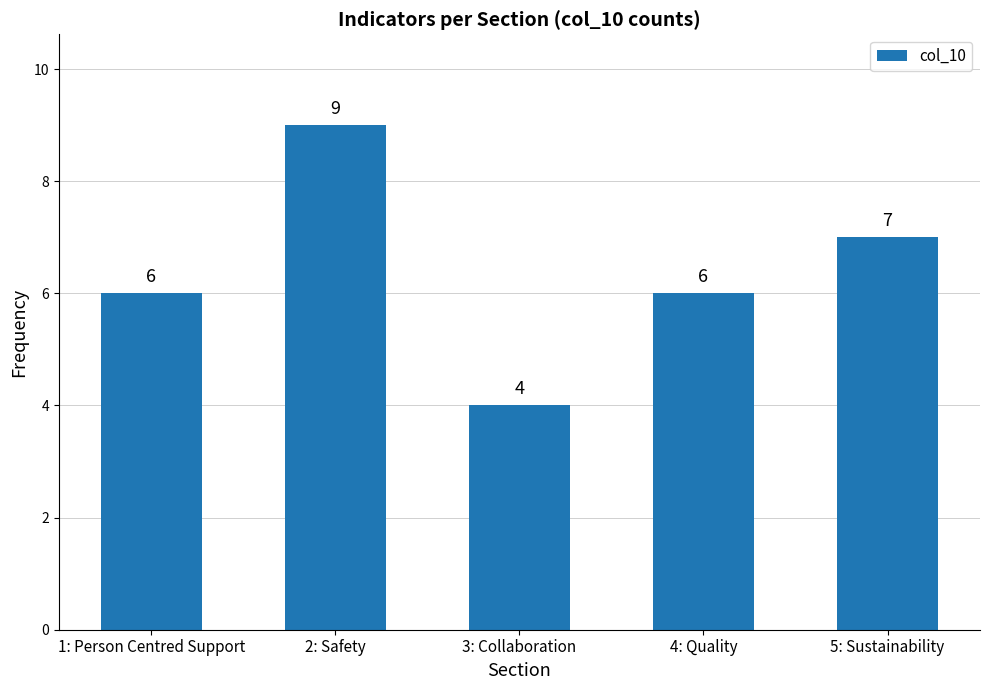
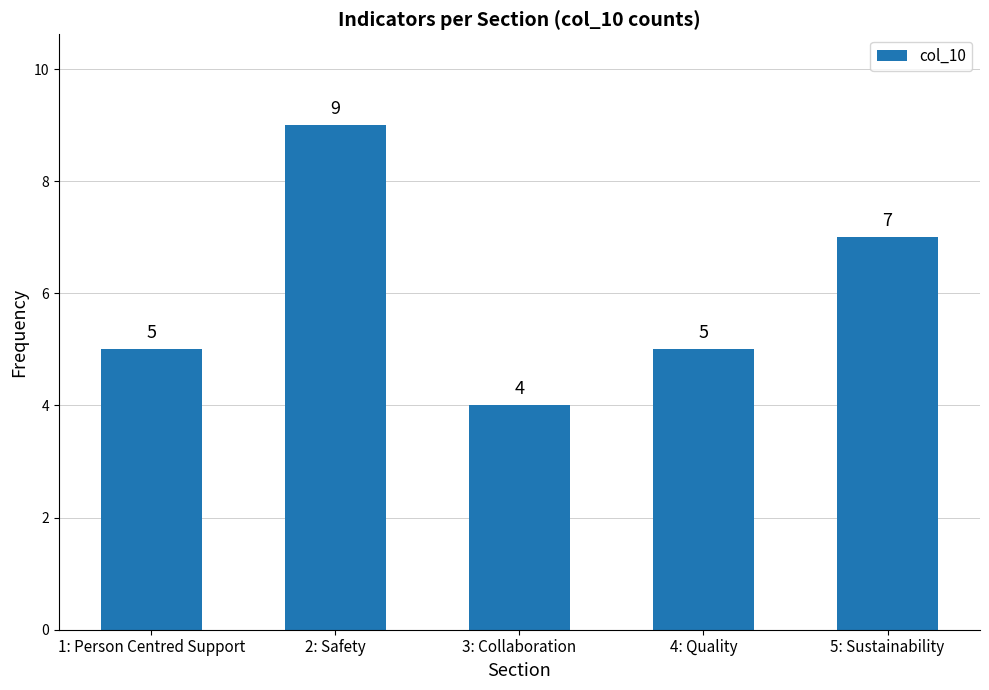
1: Person Centred Support: 6 -> 5
4: Quality: 6 -> 5
